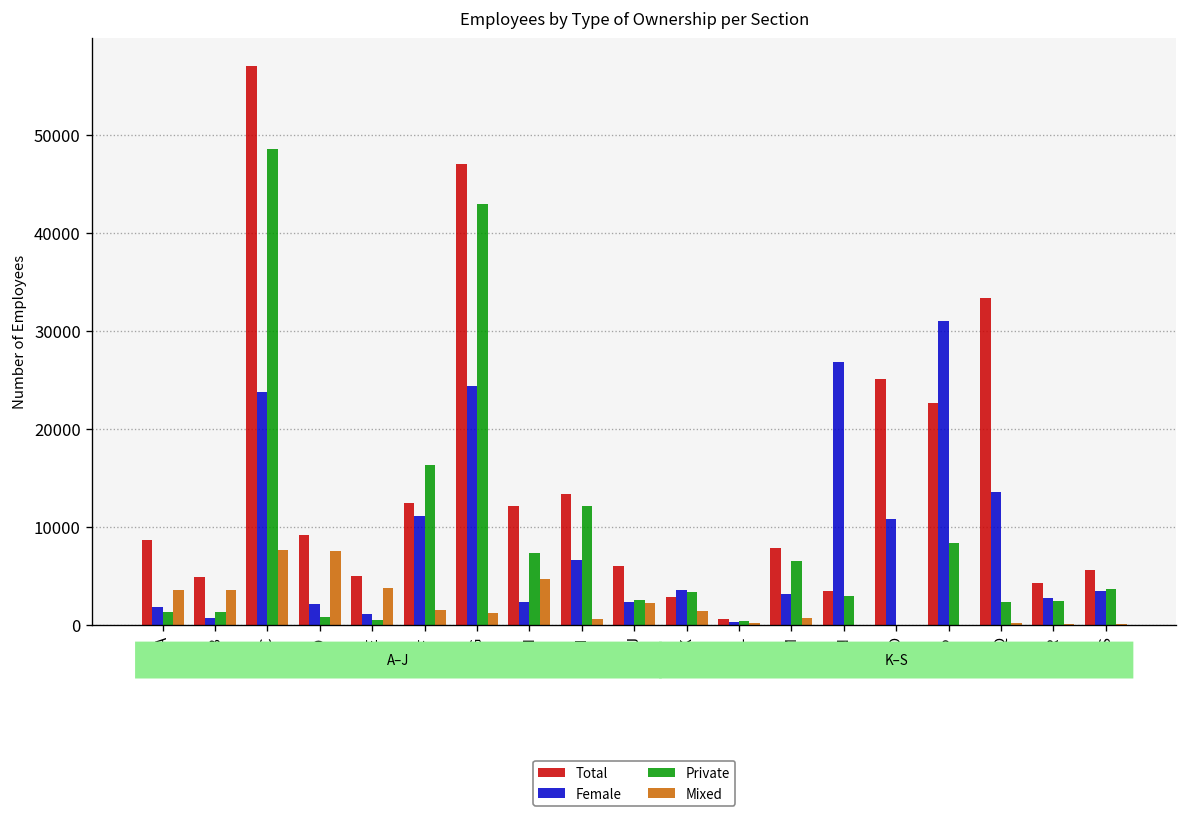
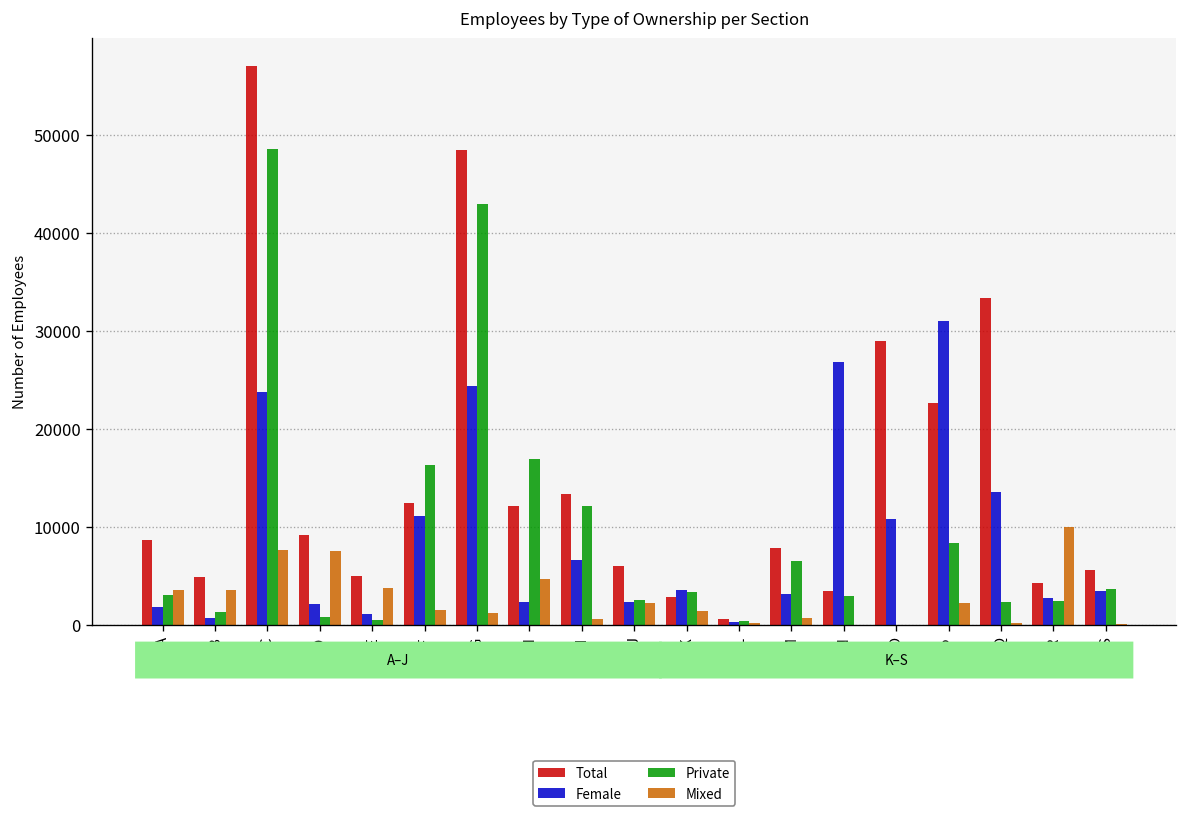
Private, A: 1000 -> 3000
Total, G: 47000 -> 48000
Private, H: 7000 -> 17000
Total, O: 25000 -> 29000
Mixed, P: 0 -> 2000
Mixed, R: 0 -> 10000
